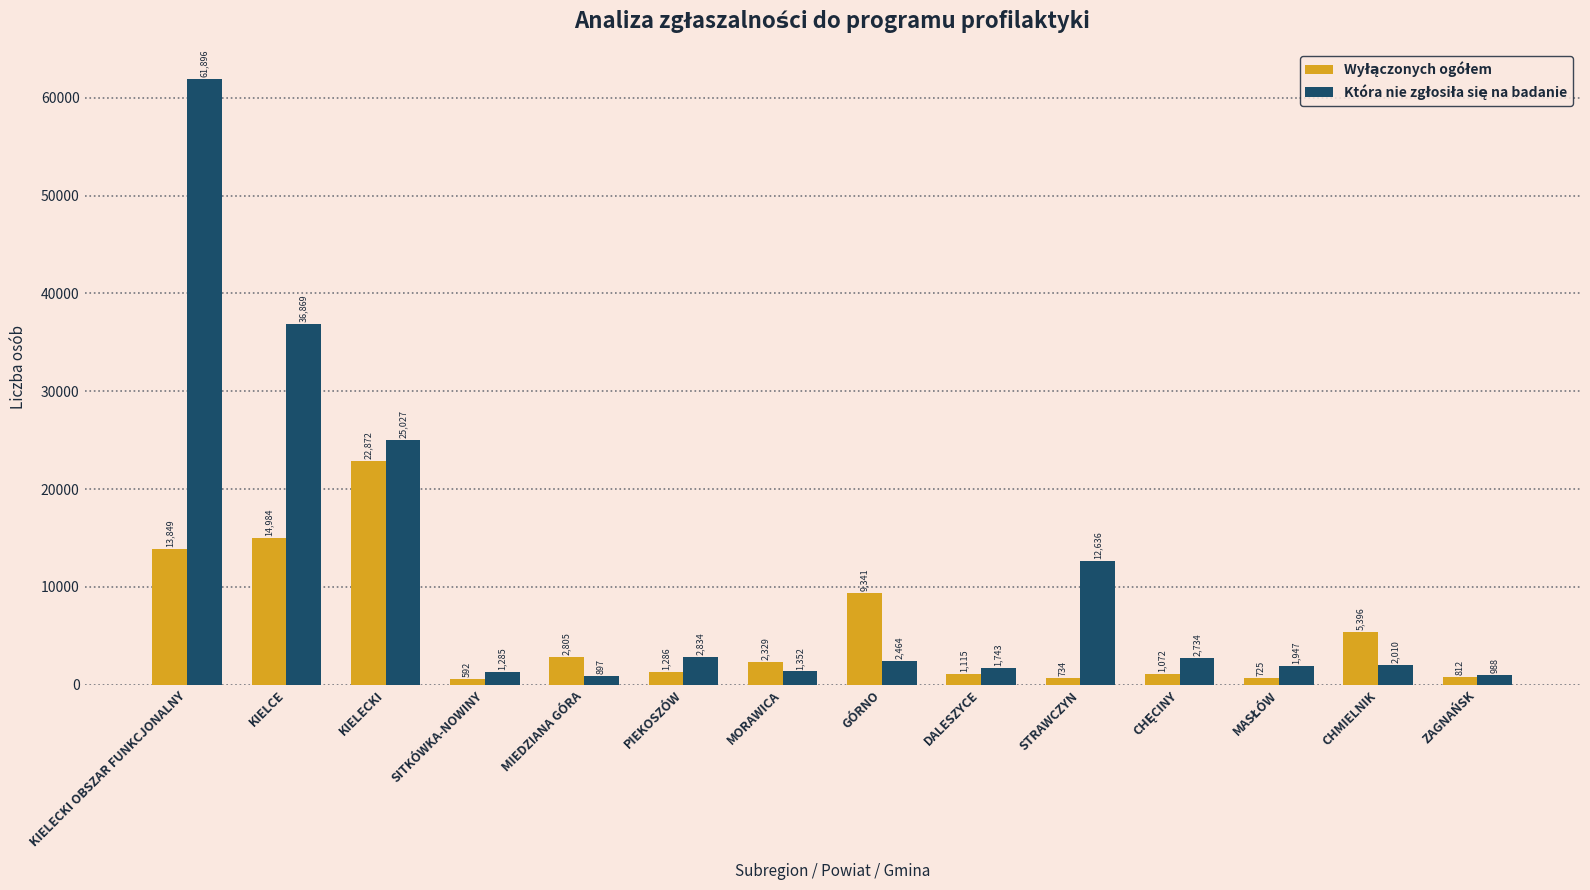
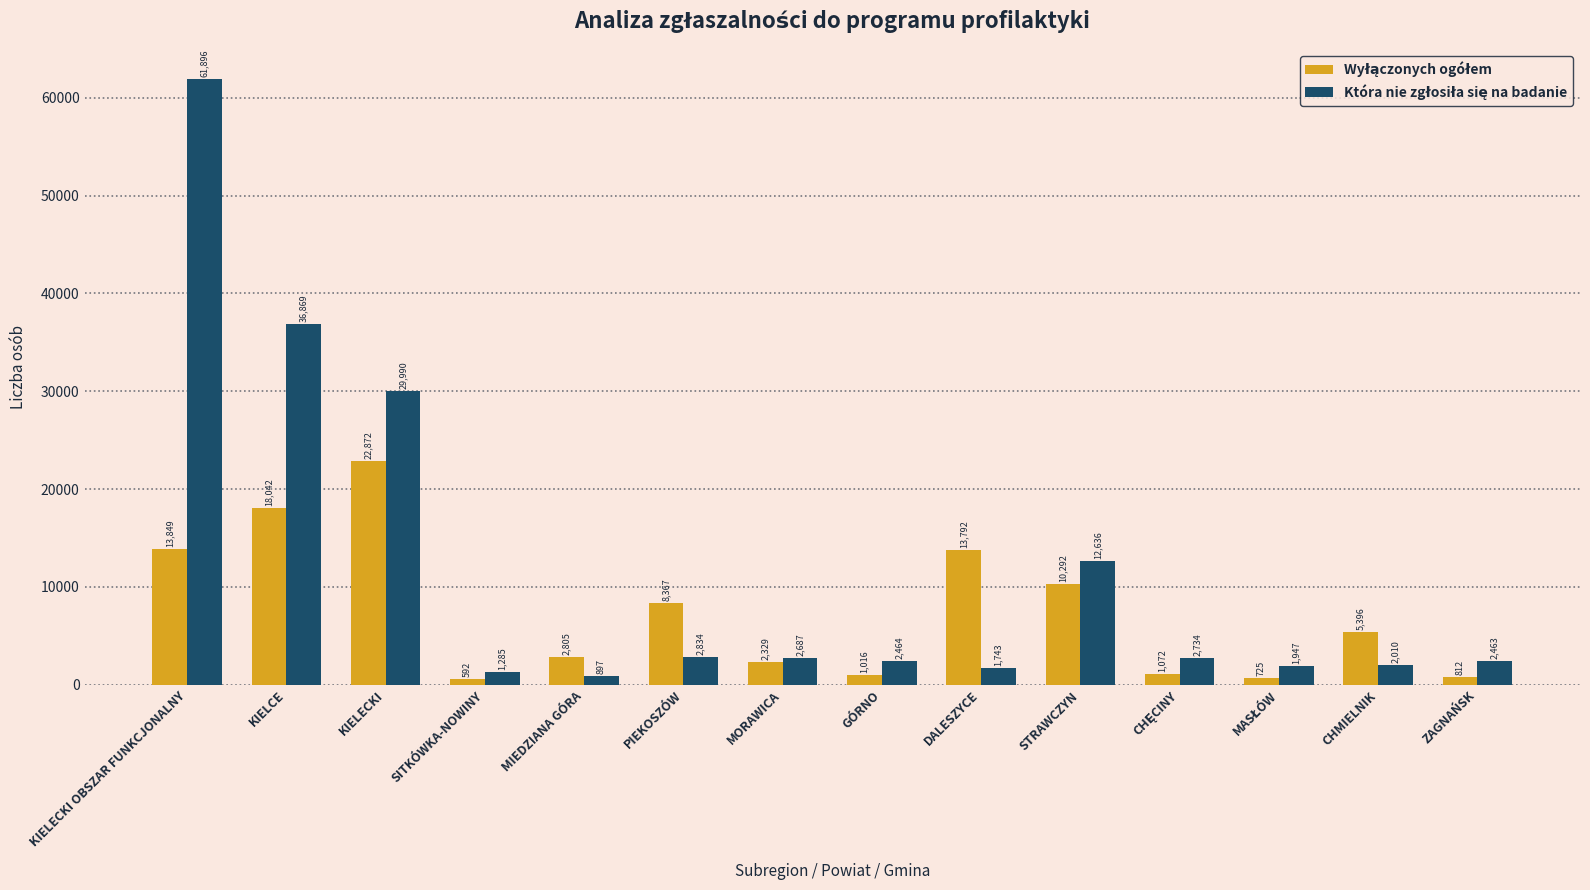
Wyłączonych ogółem, KIELCE: 14,984 -> 18,042
Która nie zgłosiła się na badanie, KIELECKI: 25,027 -> 29,990
Wyłączonych ogółem, PIEKOSZÓW: 1,286 -> 8,367
Która nie zgłosiła się na badanie, MORAWICA: 1,352 -> 2,687
Wyłączonych ogółem, GÓRNO: 9,341 -> 1,016
Wyłączonych ogółem, DALESZYCE: 1,115 -> 13,792
Wyłączonych ogółem, STRAWCZYN: 734 -> 10,292
Która nie zgłosiła się na badanie, ZAGNAŃSK: 988 -> 2,463
